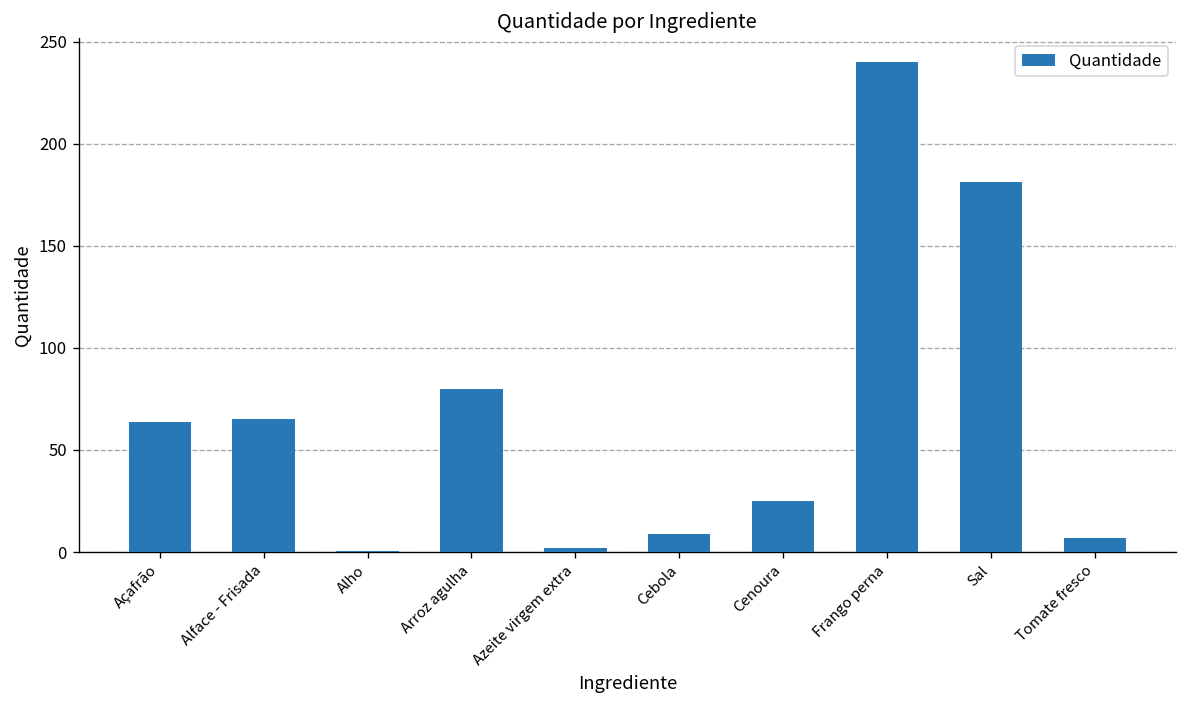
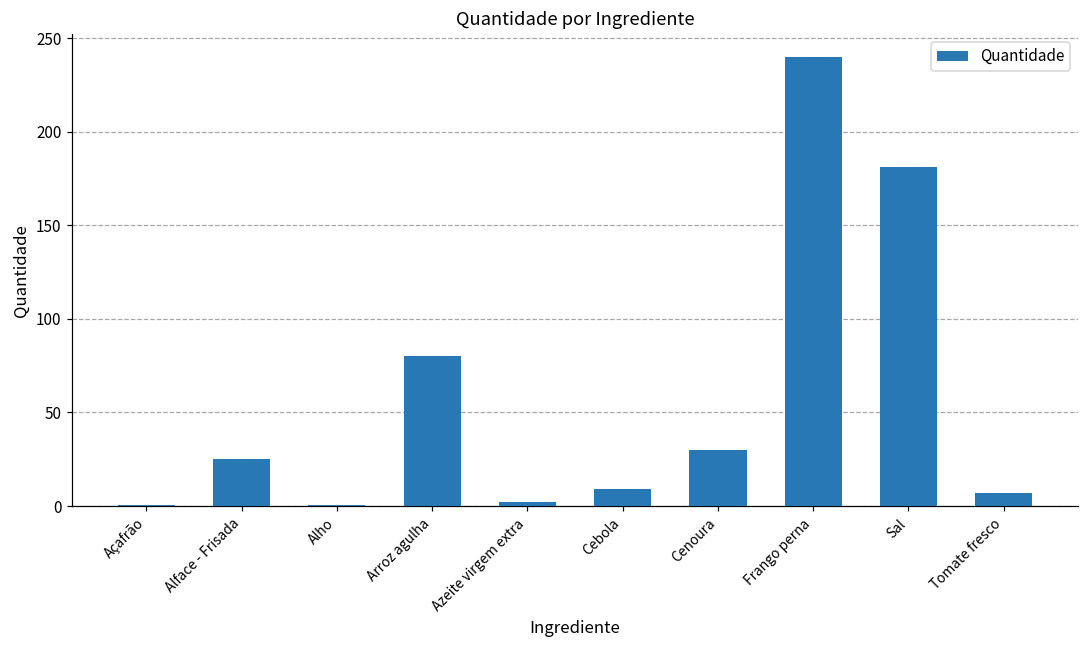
Açafrão: 64 -> 1
Alface - Frisada: 65 -> 25
Cenoura: 25 -> 30
